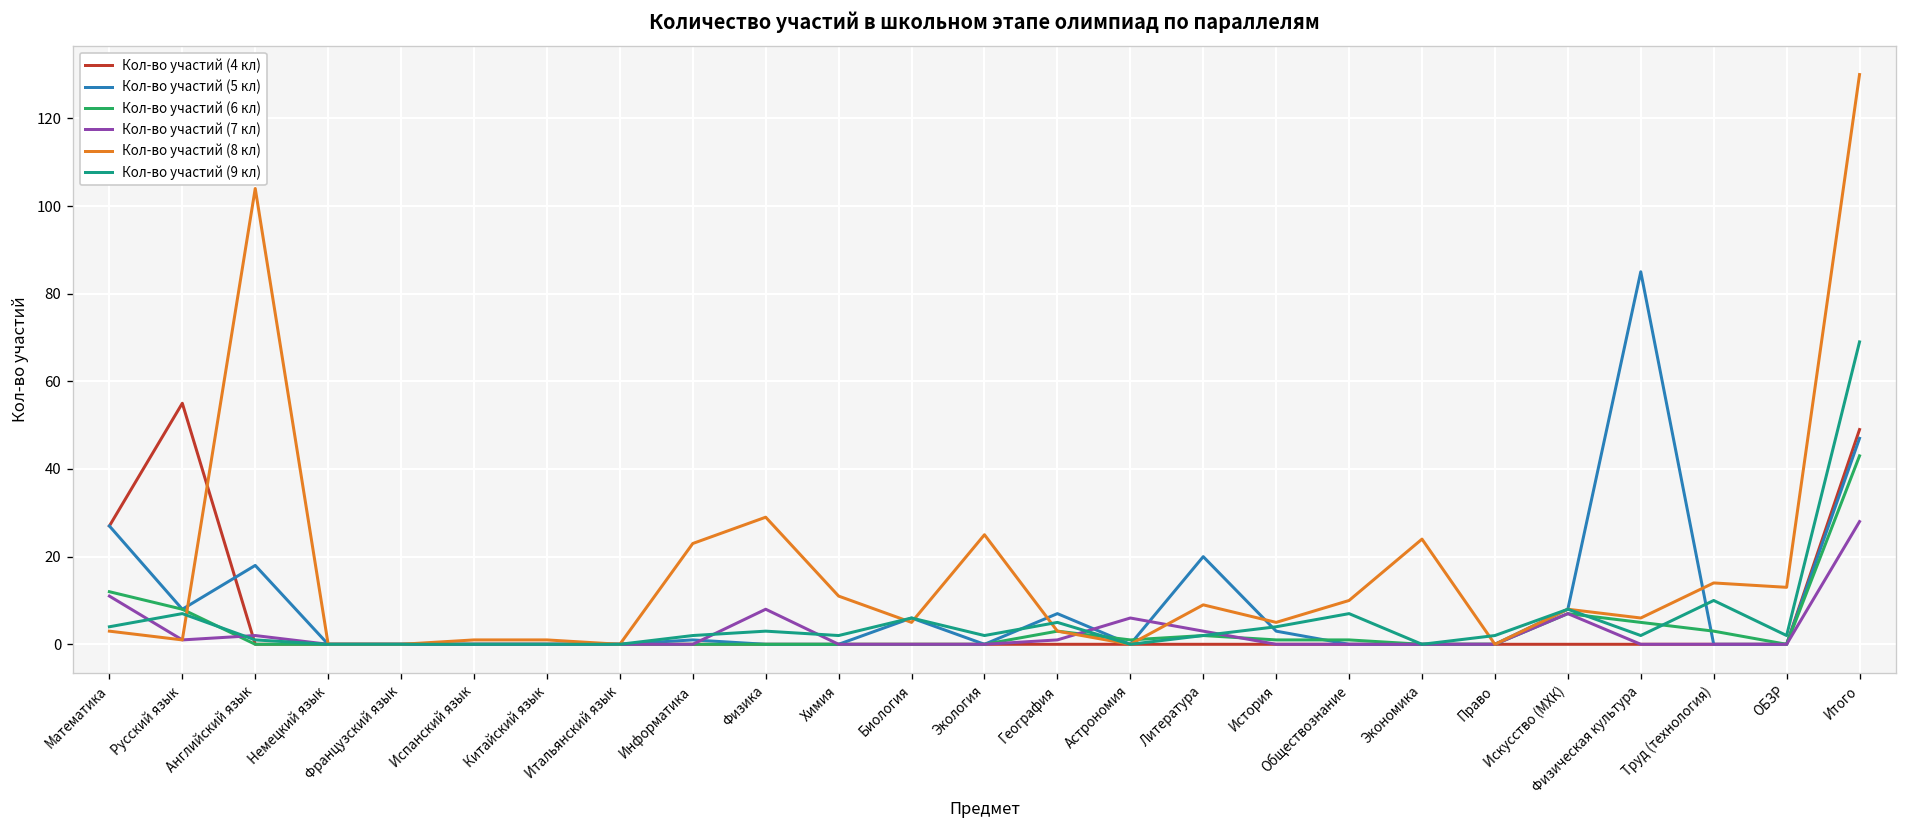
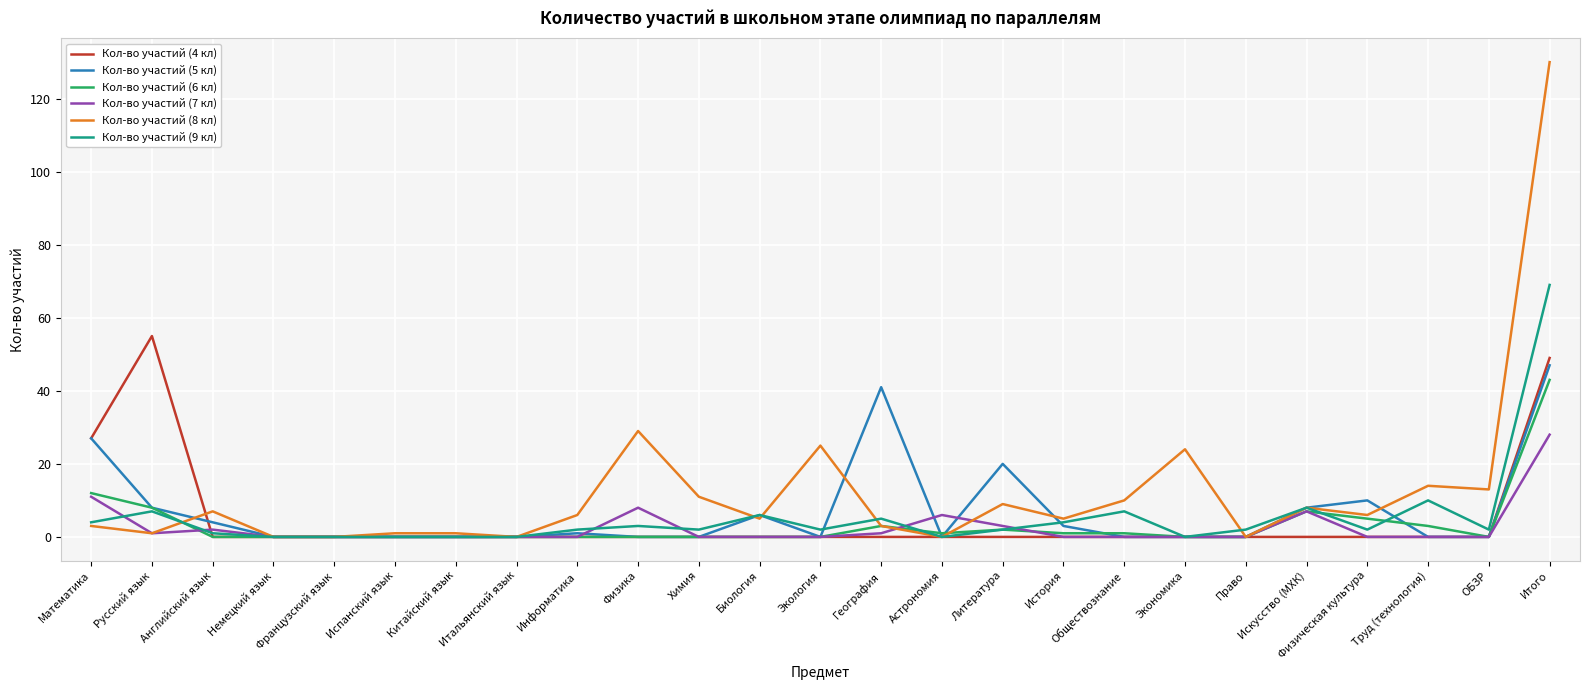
Кол-во участий (5 кл), Английский язык: 18 -> 4
Кол-во участий (8 кл), Английский язык: 104 -> 7
Кол-во участий (8 кл), Информатика: 23 -> 6
Кол-во участий (5 кл), География: 7 -> 41
Кол-во участий (5 кл), Физическая культура: 85 -> 10
